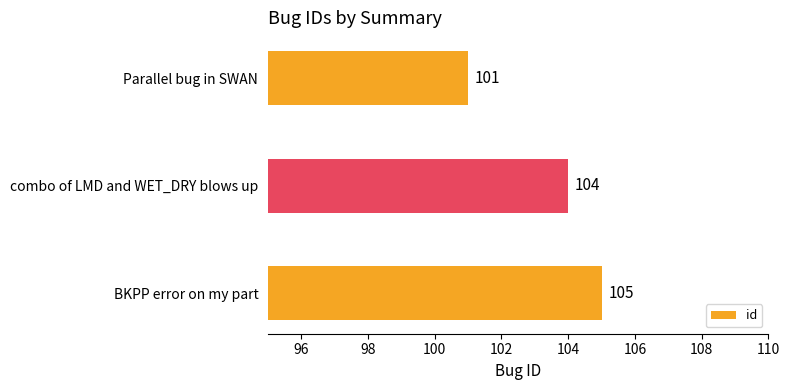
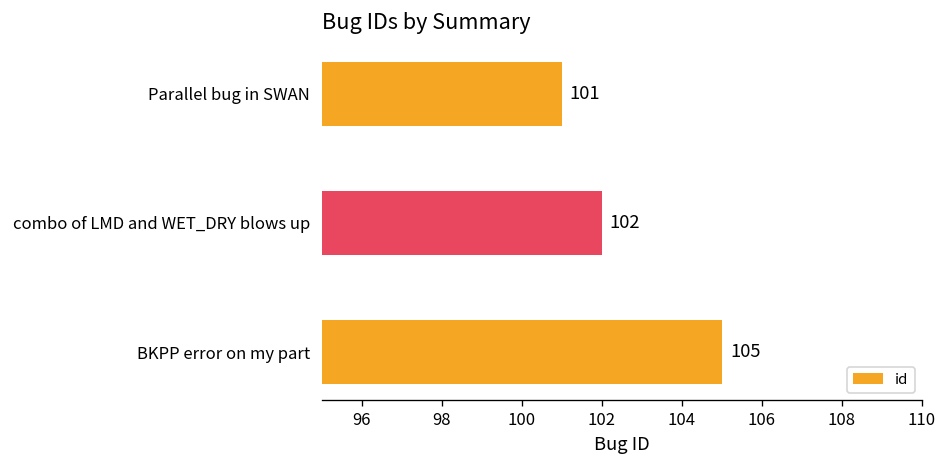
combo of LMD and WET_DRY blows up: 104 -> 102
